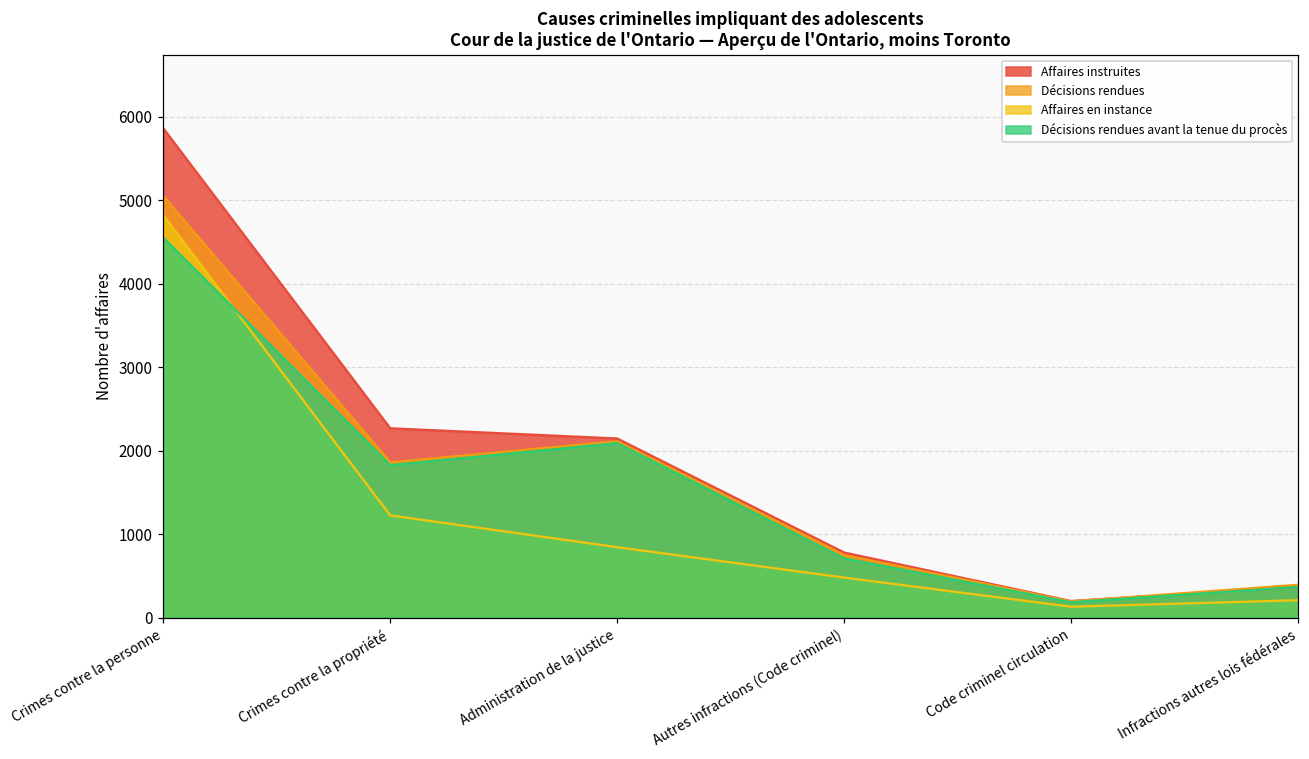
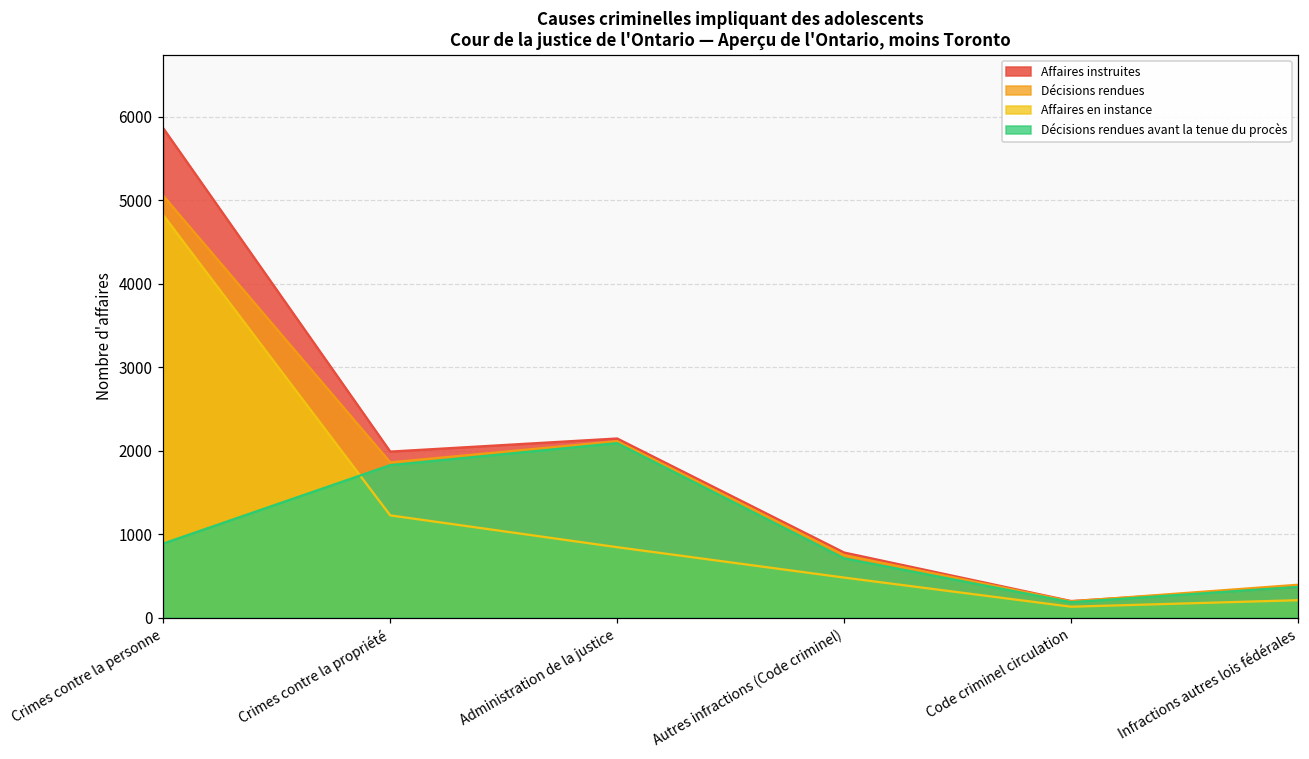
Décisions rendues avant la tenue du procès, Crimes contre la personne: 4600 -> 900
Affaires instruites, Crimes contre la propriété: 2300 -> 2000
